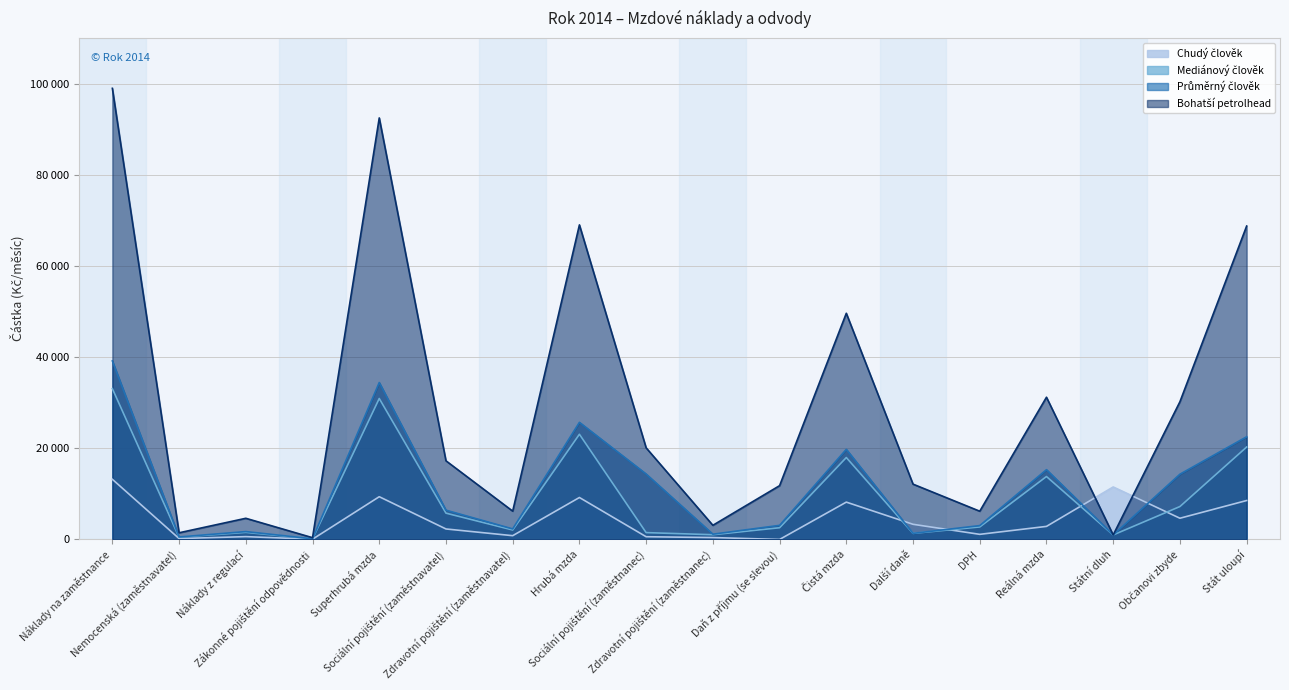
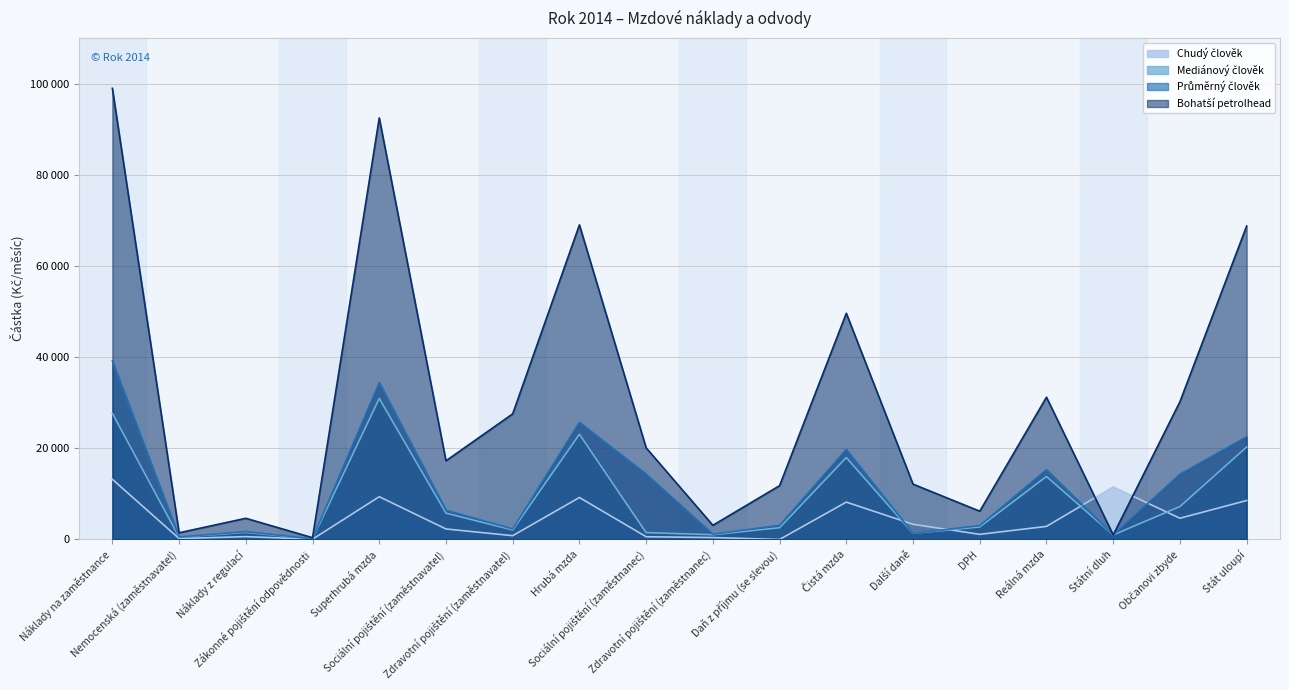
Mediánový člověk, Náklady na zaměstnance: 33000 -> 28000
Bohatší petrolhead, Zdravotní pojištění (zaměstnavatel): 6000 -> 28000
